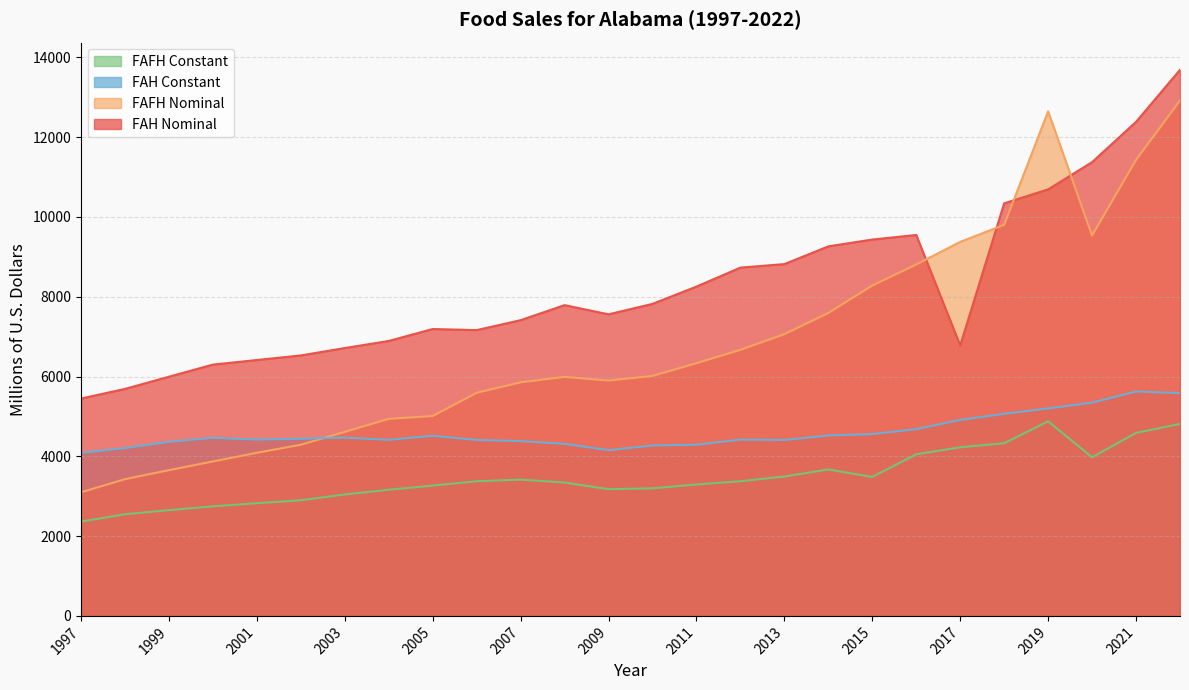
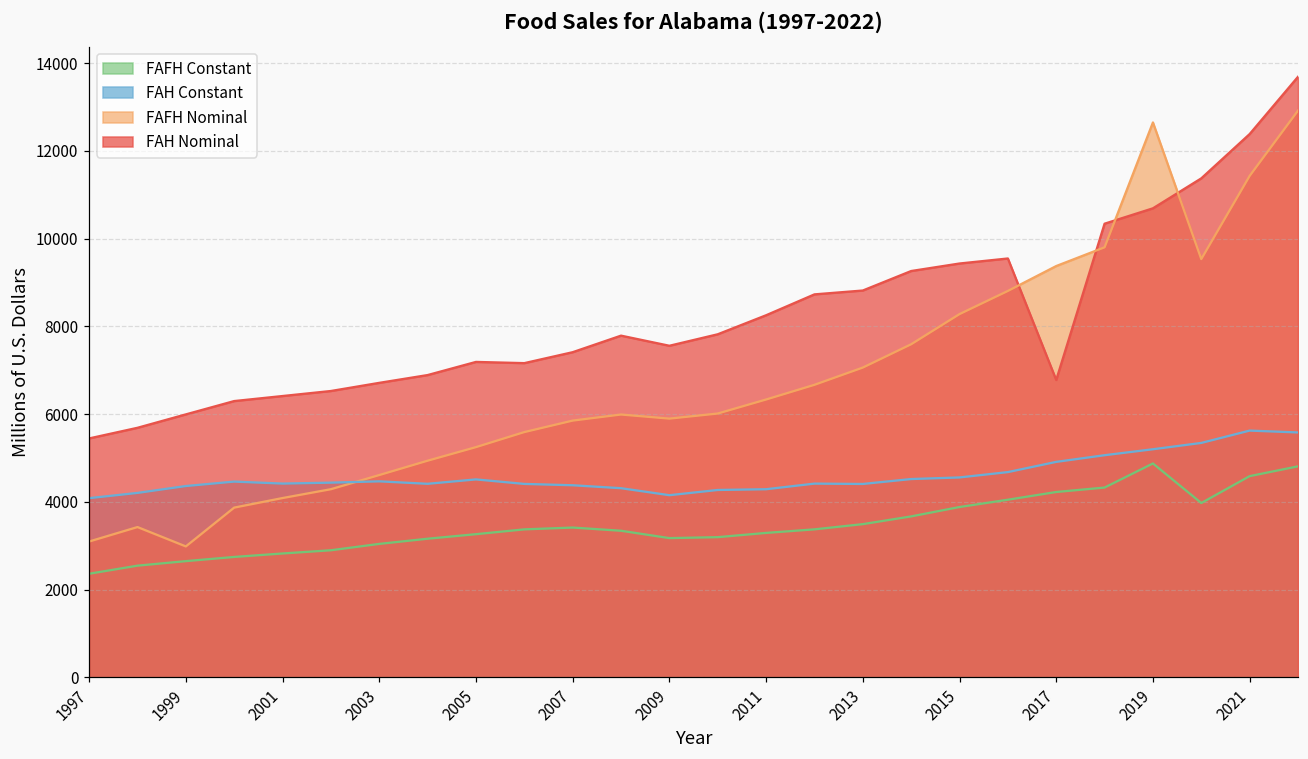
FAFH Nominal, 1999: 3700 -> 3000
FAFH Nominal, 2005: 5000 -> 5200
FAFH Constant, 2015: 3500 -> 3900
